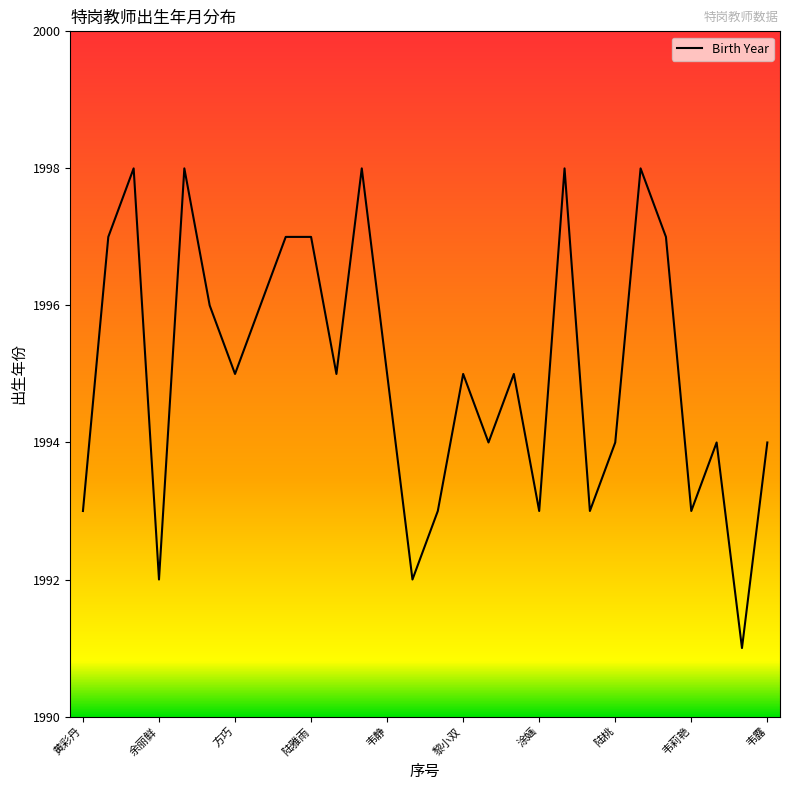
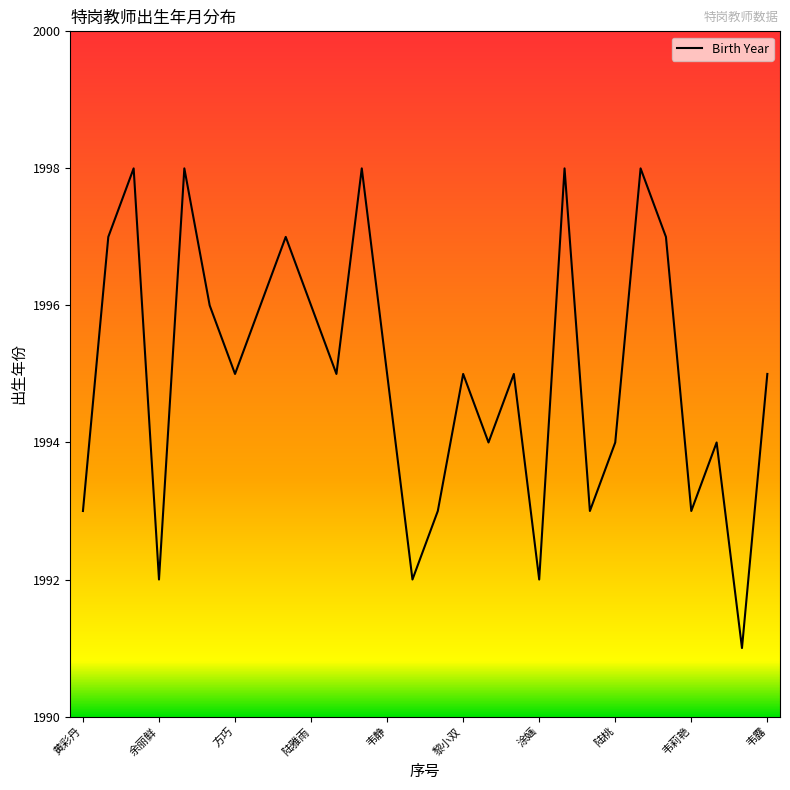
陆雅雨: 1997 -> 1996
涂婳: 1993 -> 1992
韦露: 1994 -> 1995
